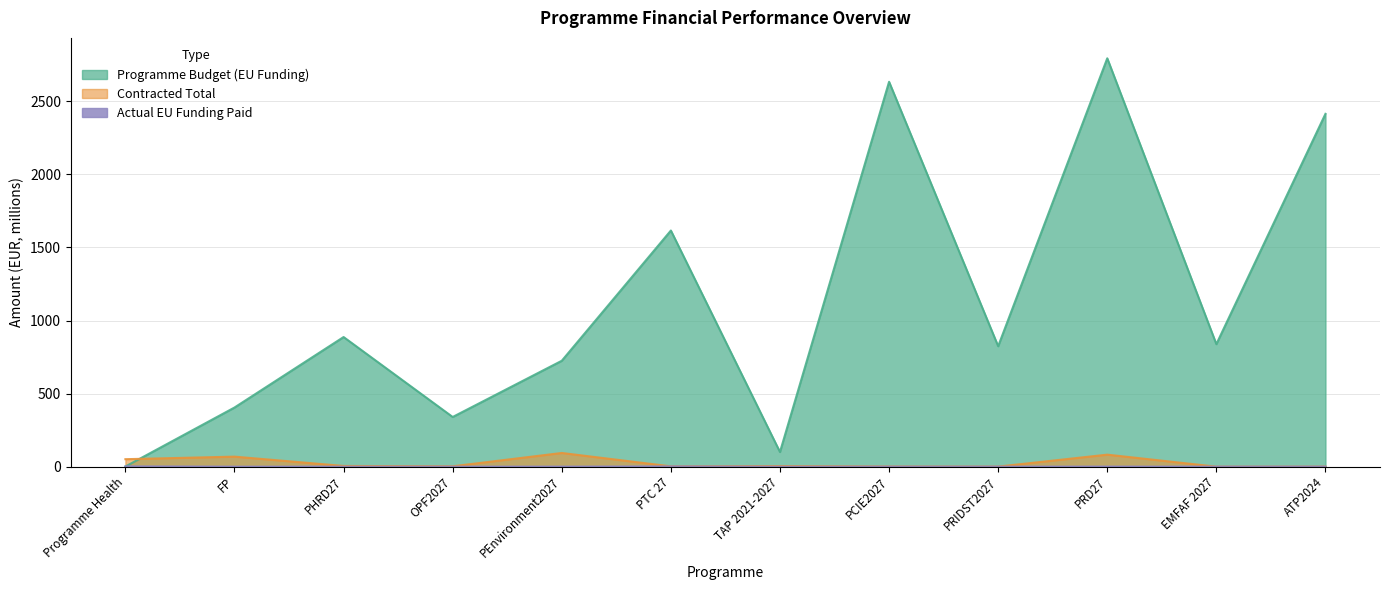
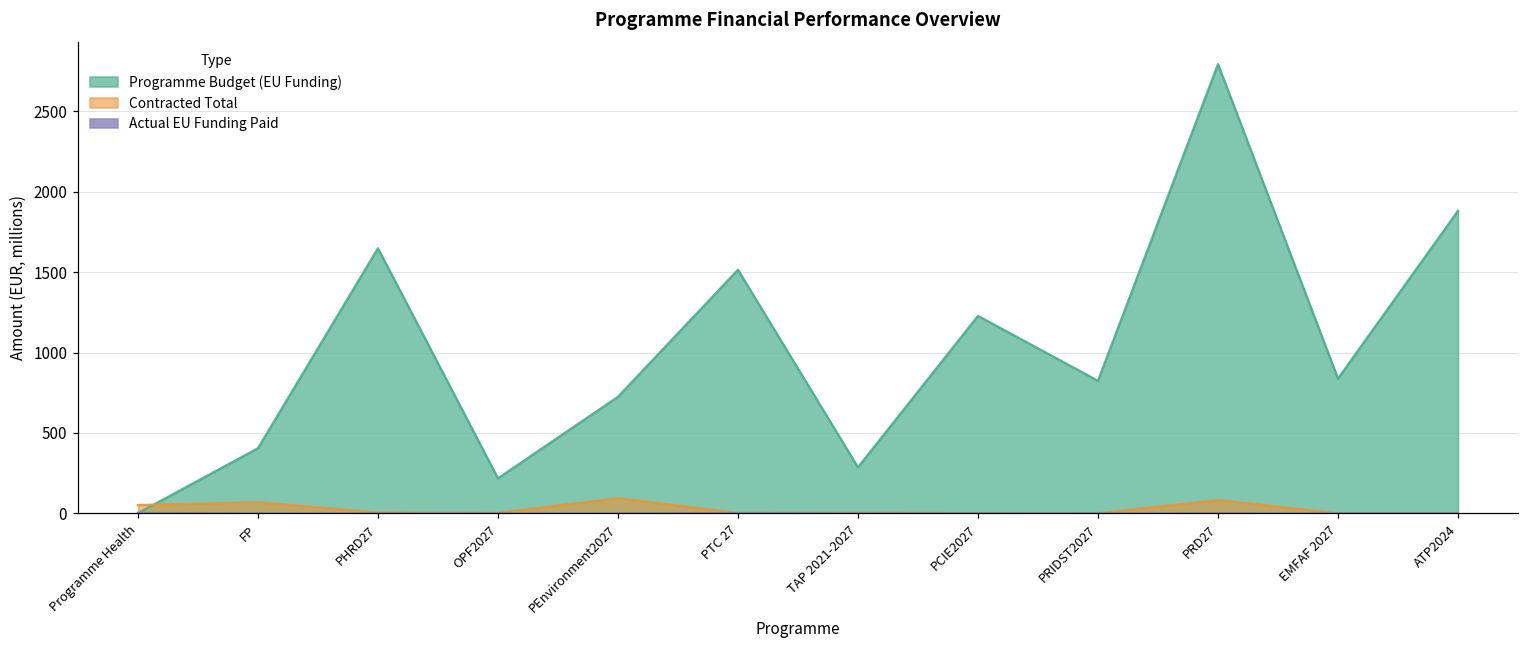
Programme Budget (EU Funding), PHRD27: 890 -> 1650
Programme Budget (EU Funding), OPF2027: 340 -> 220
Programme Budget (EU Funding), PTC 27: 1620 -> 1520
Programme Budget (EU Funding), TAP 2021-2027: 100 -> 290
Programme Budget (EU Funding), PCIE2027: 2630 -> 1230
Programme Budget (EU Funding), ATP2024: 2410 -> 1880
